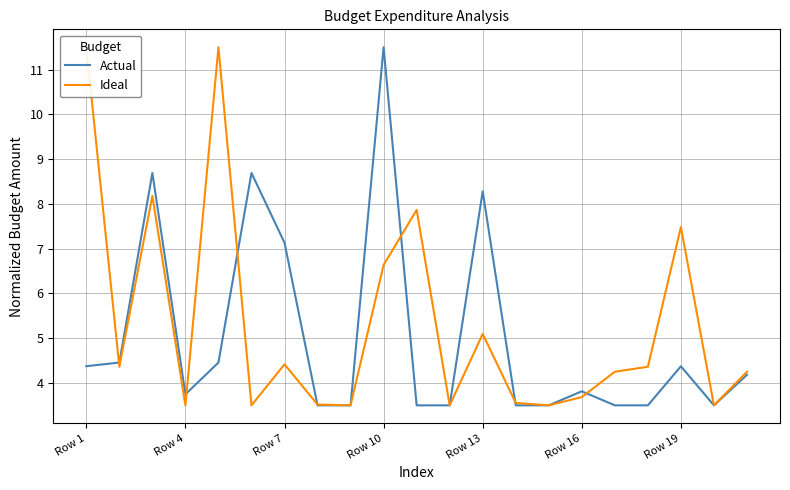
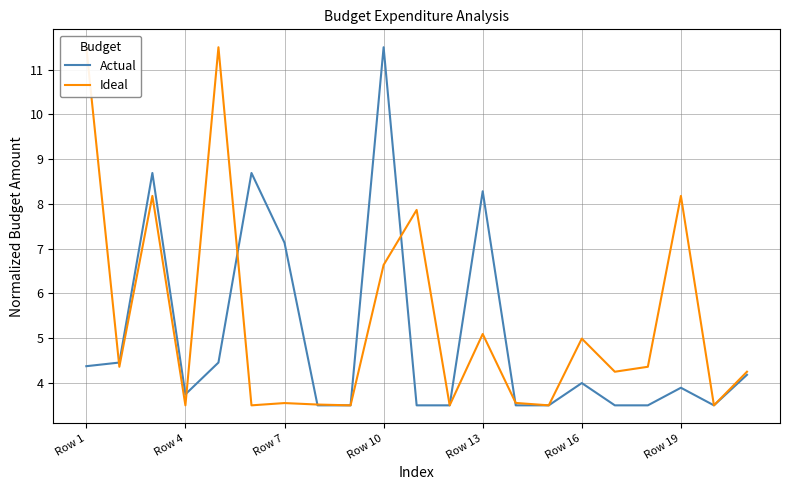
Ideal, Row 7: 4.4 -> 3.6
Actual, Row 16: 3.8 -> 4.0
Ideal, Row 16: 3.7 -> 5.0
Actual, Row 19: 4.4 -> 3.9
Ideal, Row 19: 7.5 -> 8.2
